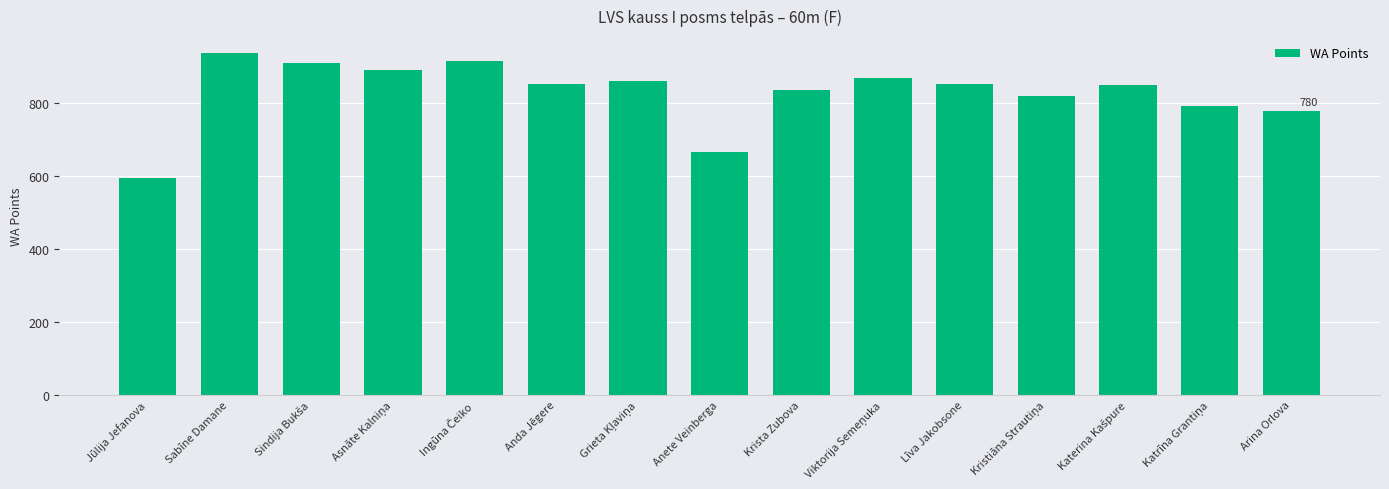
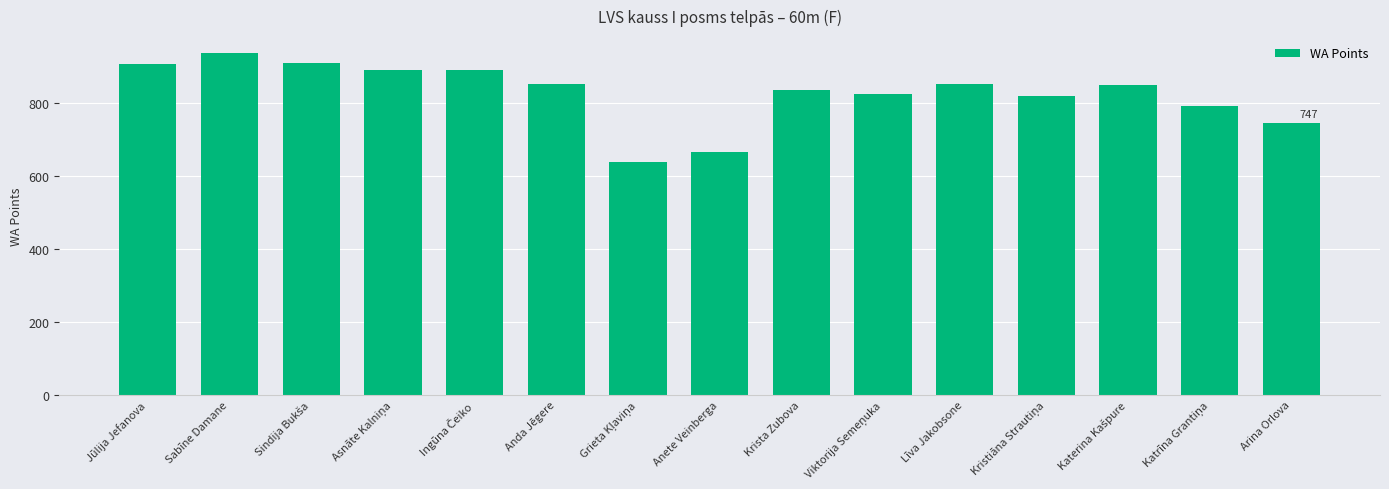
Jūlija Jefanova: 600 -> 910
Ingūna Čeiko: 920 -> 890
Grieta Kļaviņa: 860 -> 640
Viktorija Semeņuka: 870 -> 830
Arina Orlova: 780 -> 747
